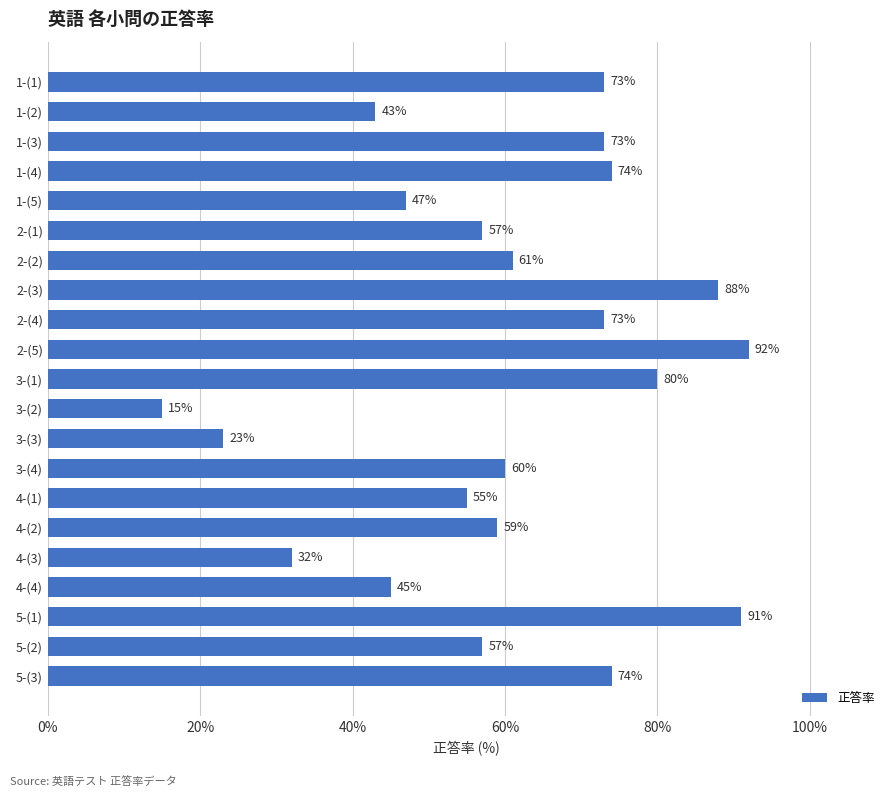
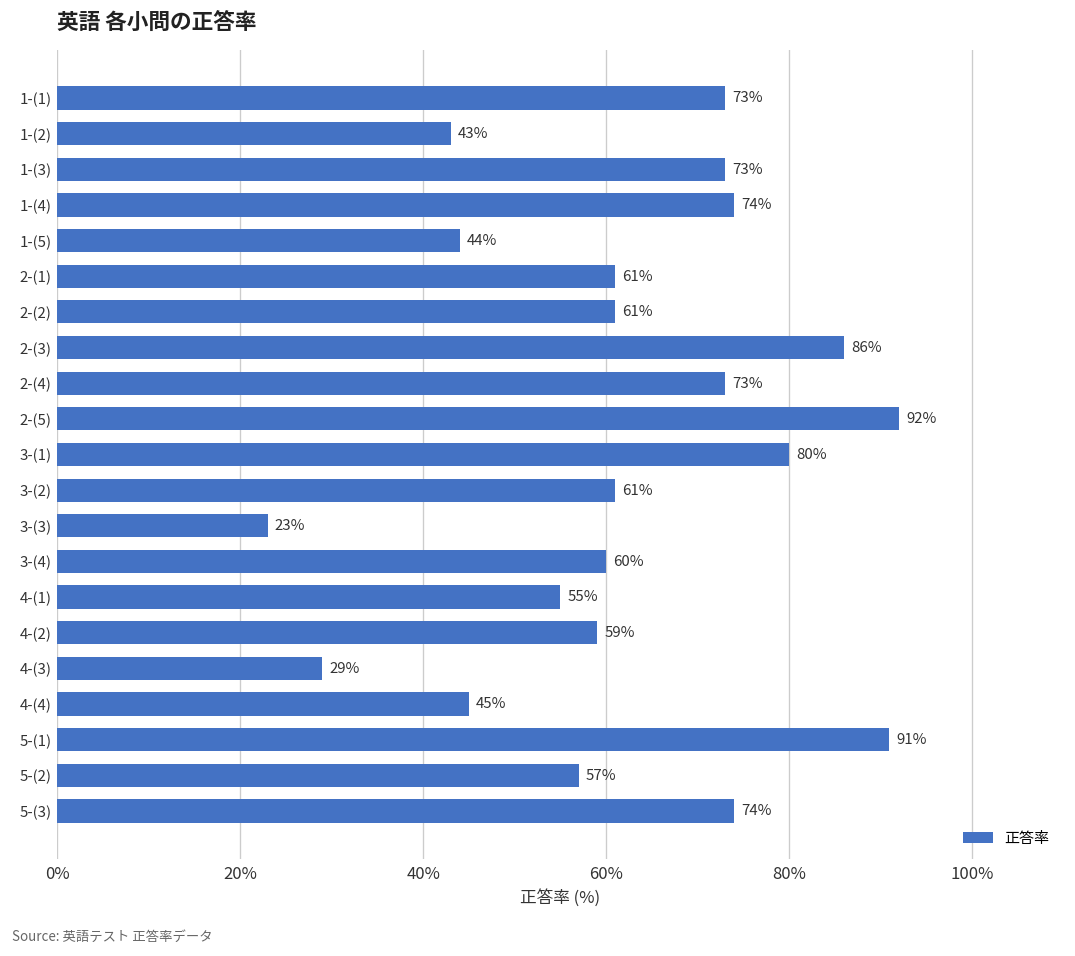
1-(5): 47% -> 44%
2-(1): 57% -> 61%
2-(3): 88% -> 86%
3-(2): 15% -> 61%
4-(3): 32% -> 29%
